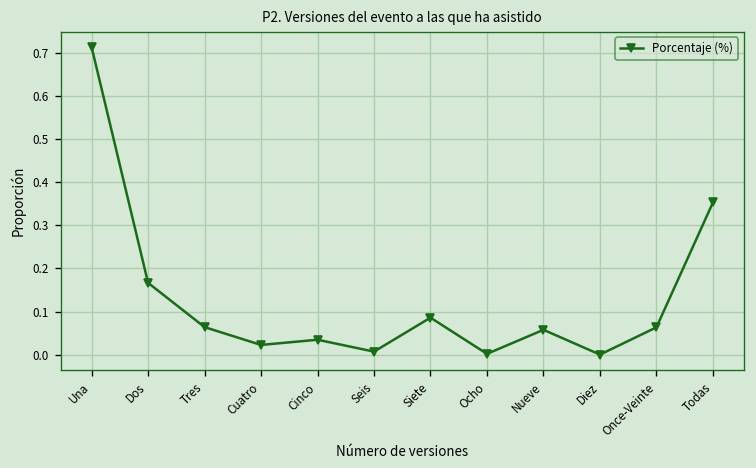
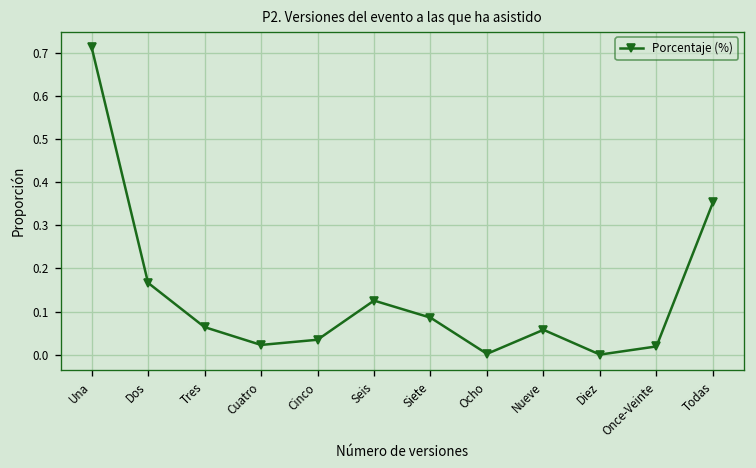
Seis: 0.01 -> 0.13
Once-Veinte: 0.06 -> 0.02
